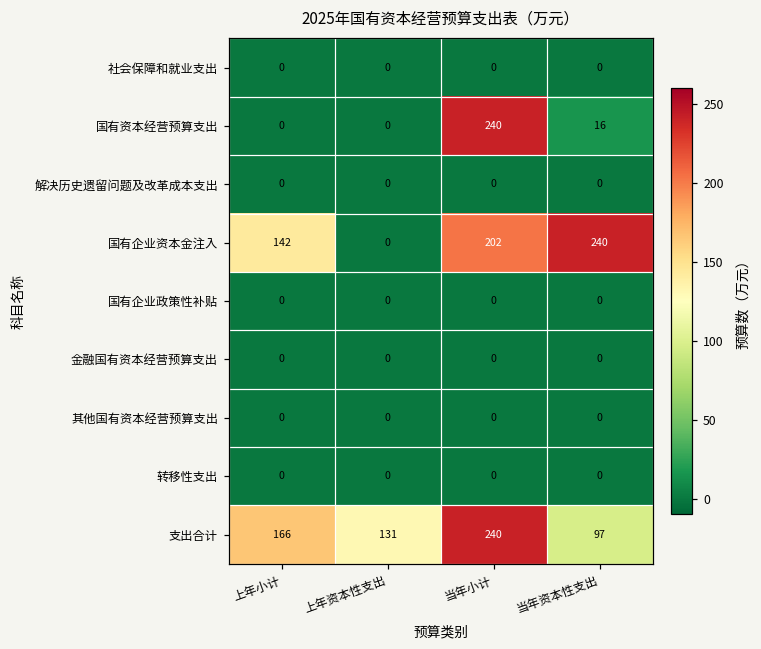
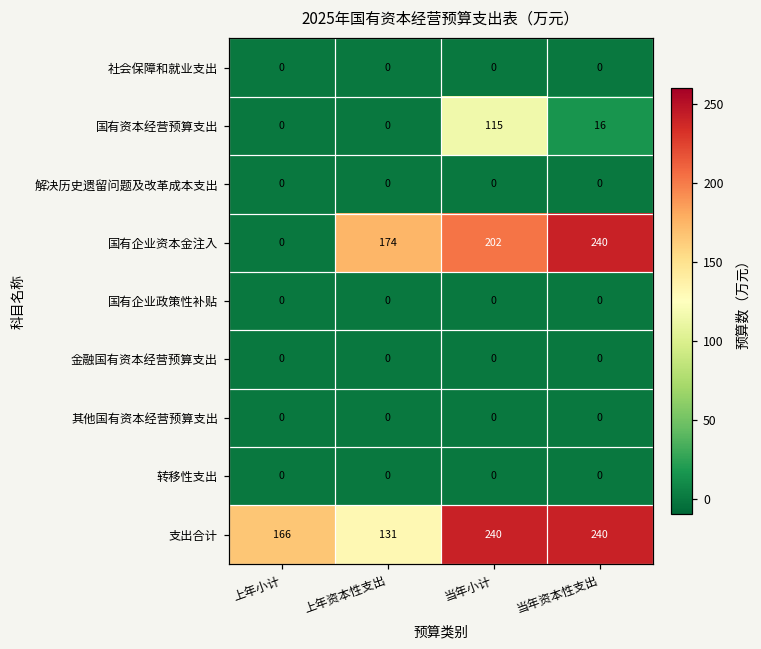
国有资本经营预算支出, 当年小计: 240 -> 115
国有企业资本金注入, 上年小计: 142 -> 0
国有企业资本金注入, 上年资本性支出: 0 -> 174
支出合计, 当年资本性支出: 97 -> 240
